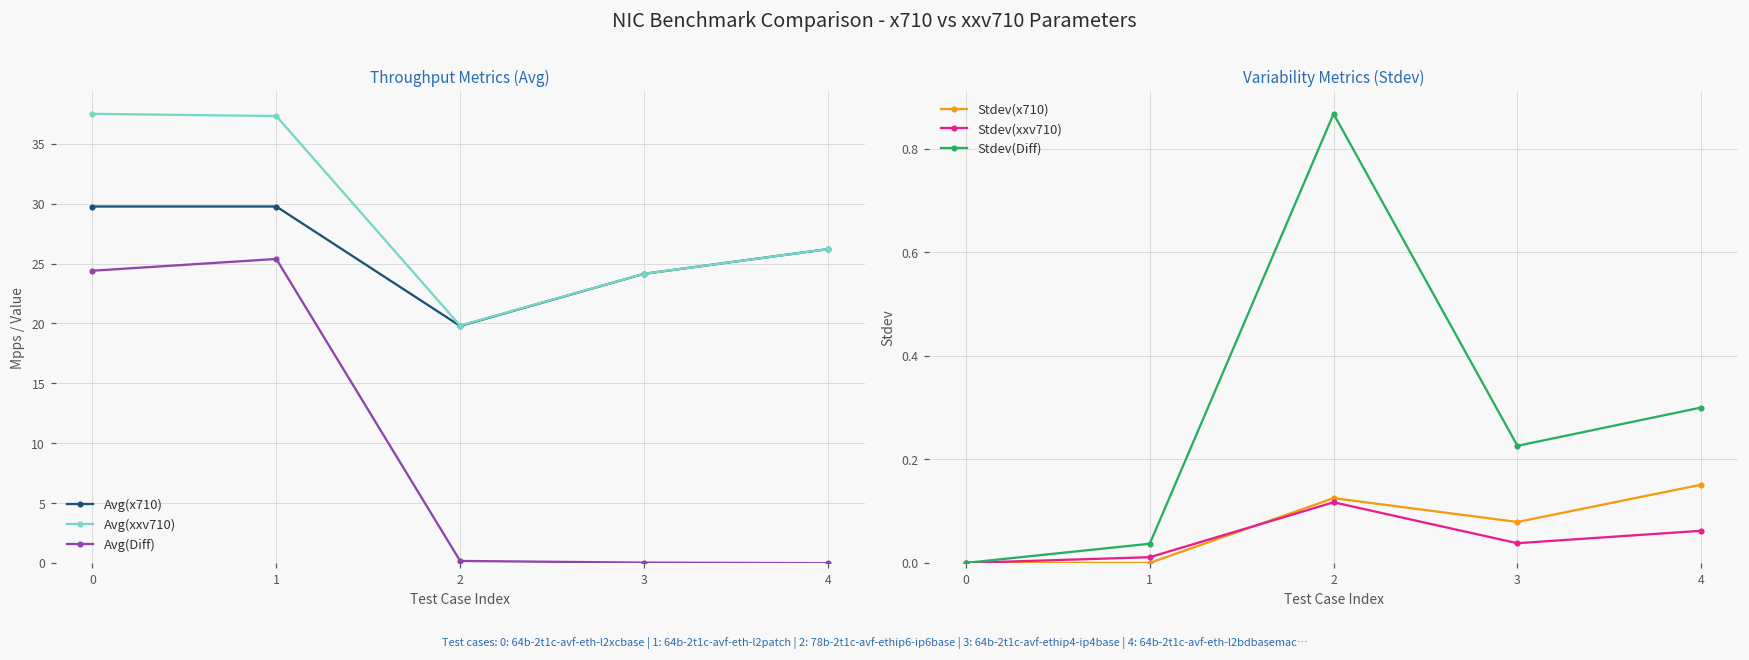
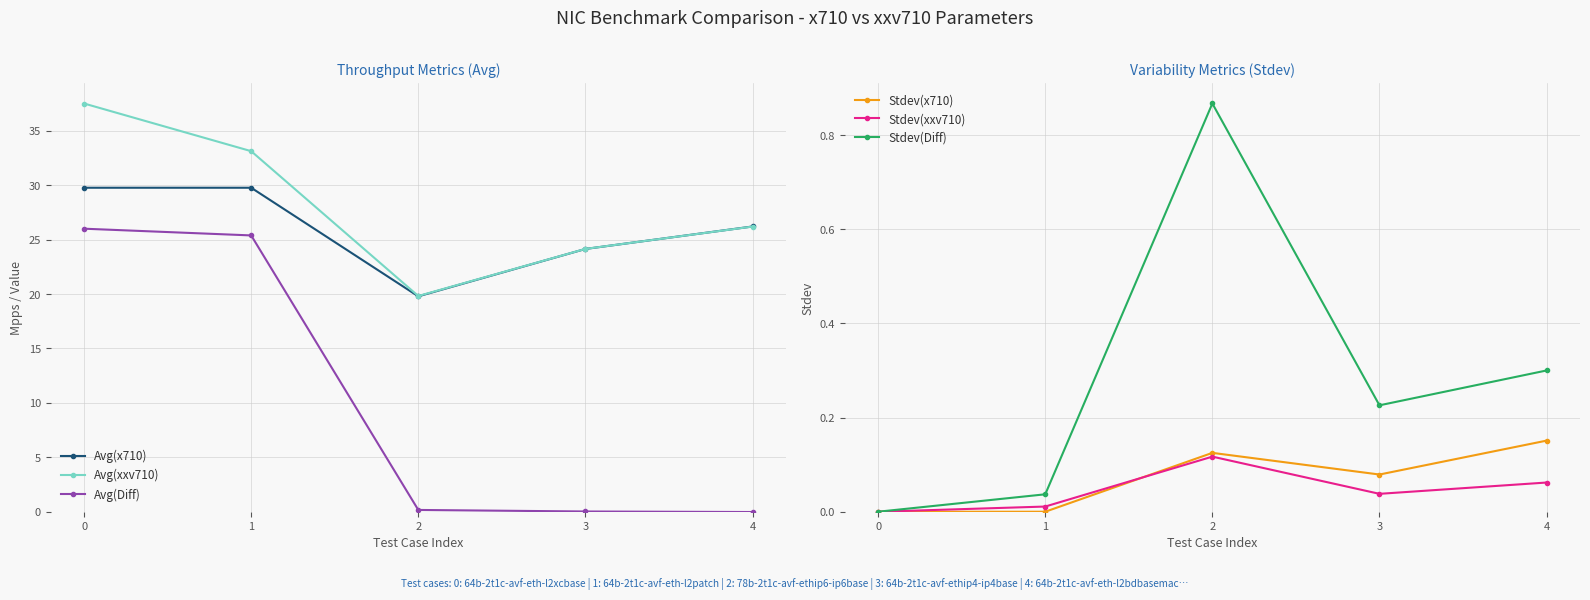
Throughput Metrics (Avg), Avg(Diff), 0: 24.4 -> 26.0
Throughput Metrics (Avg), Avg(xxv710), 1: 37.3 -> 33.1
